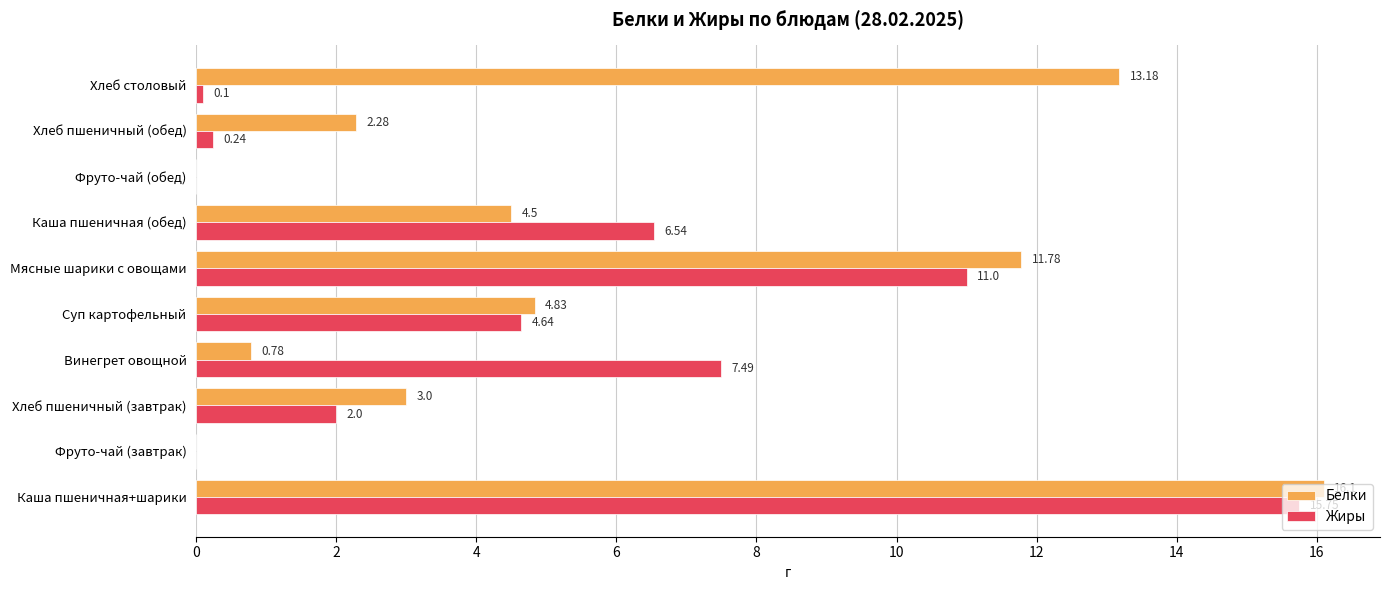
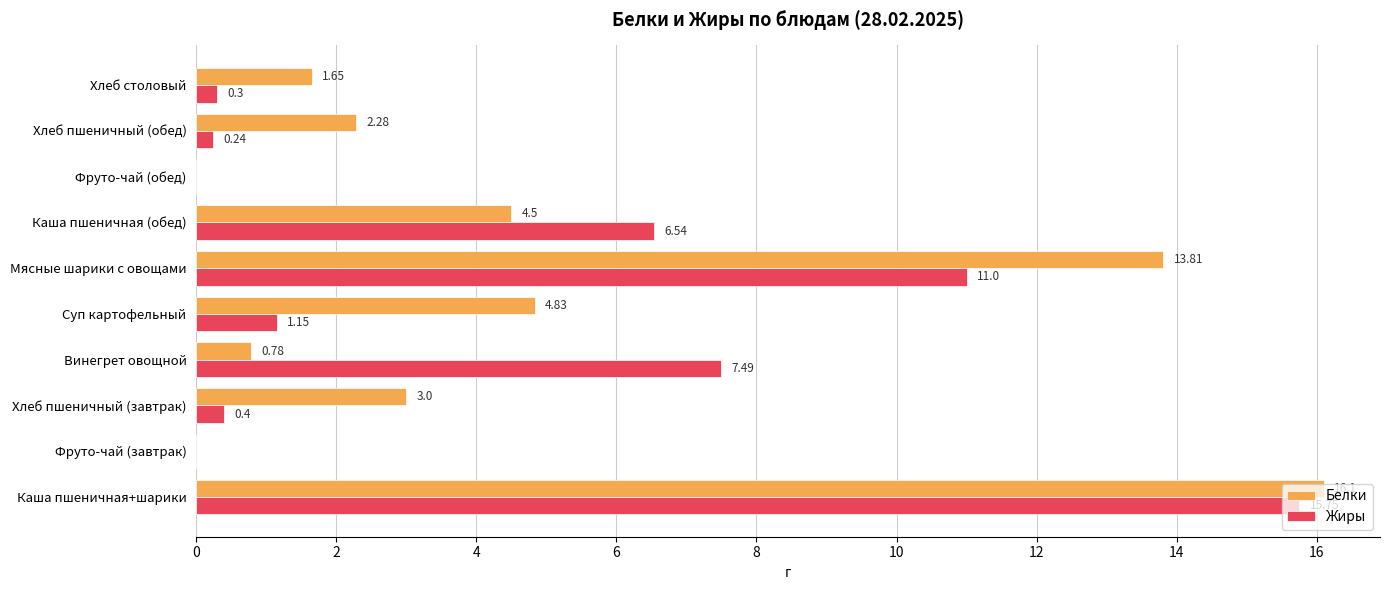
Белки, Хлеб столовый: 13.18 -> 1.65
Жиры, Хлеб столовый: 0.1 -> 0.3
Белки, Мясные шарики с овощами: 11.78 -> 13.81
Жиры, Суп картофельный: 4.64 -> 1.15
Жиры, Хлеб пшеничный (завтрак): 2.0 -> 0.4
